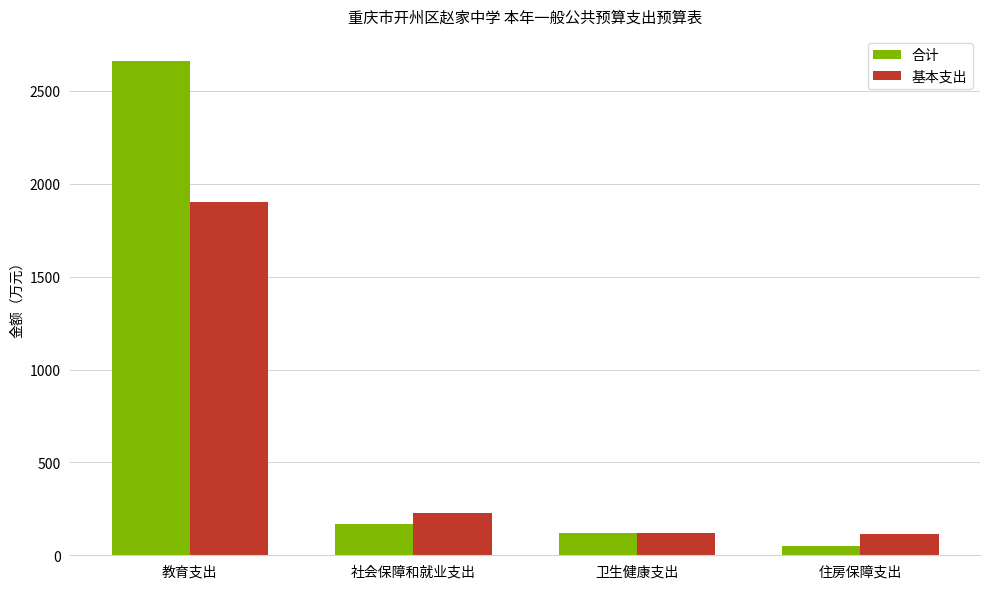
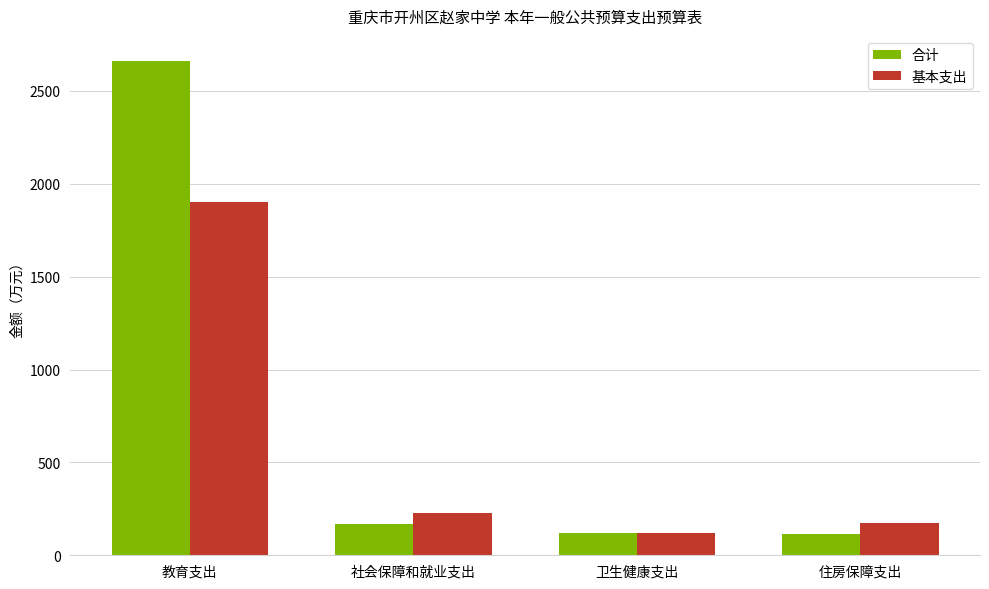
合计, 住房保障支出: 50 -> 110
基本支出, 住房保障支出: 110 -> 170
